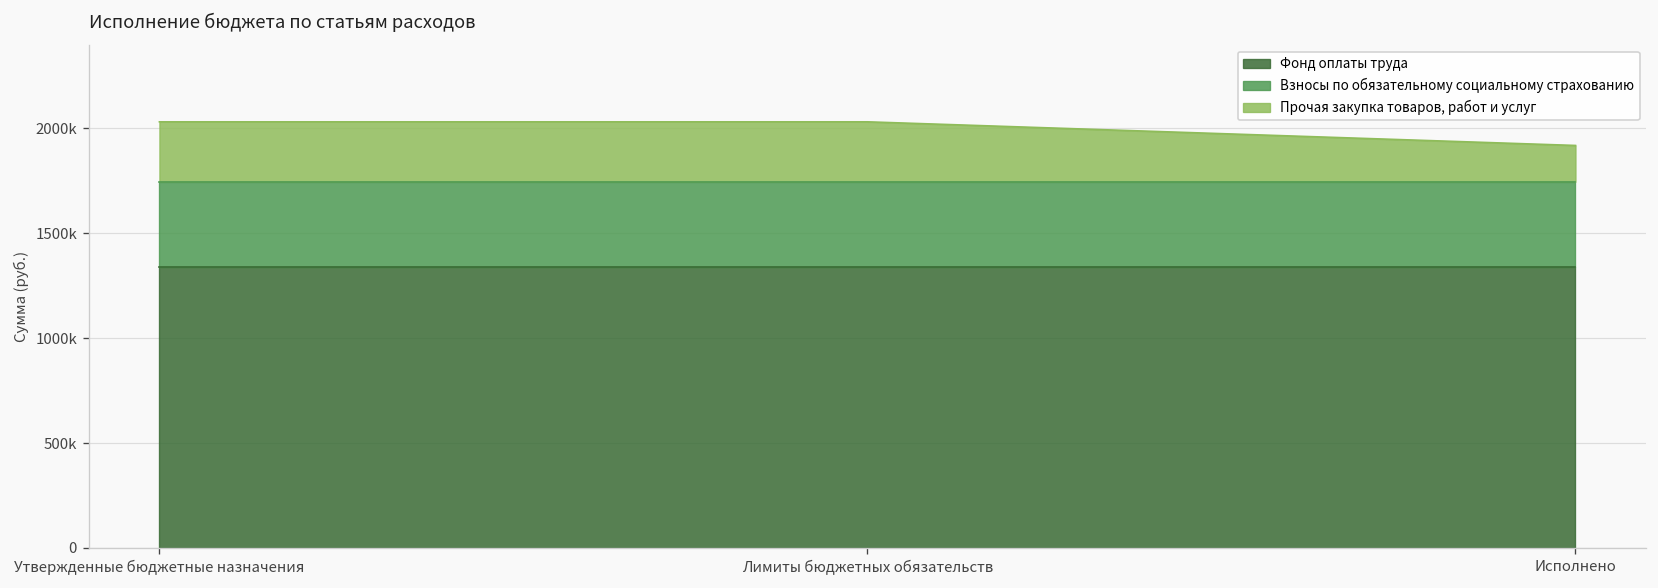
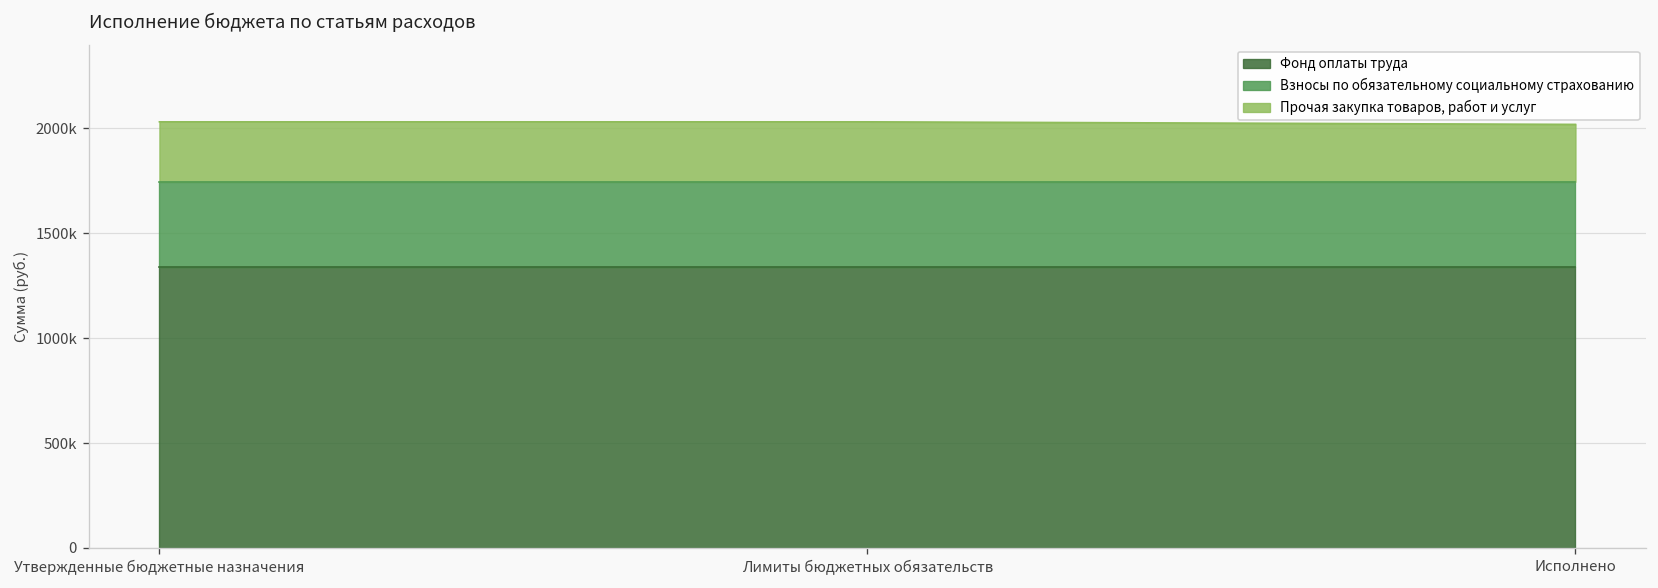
Прочая закупка товаров, работ и услуг, Исполнено: 170000 -> 270000
